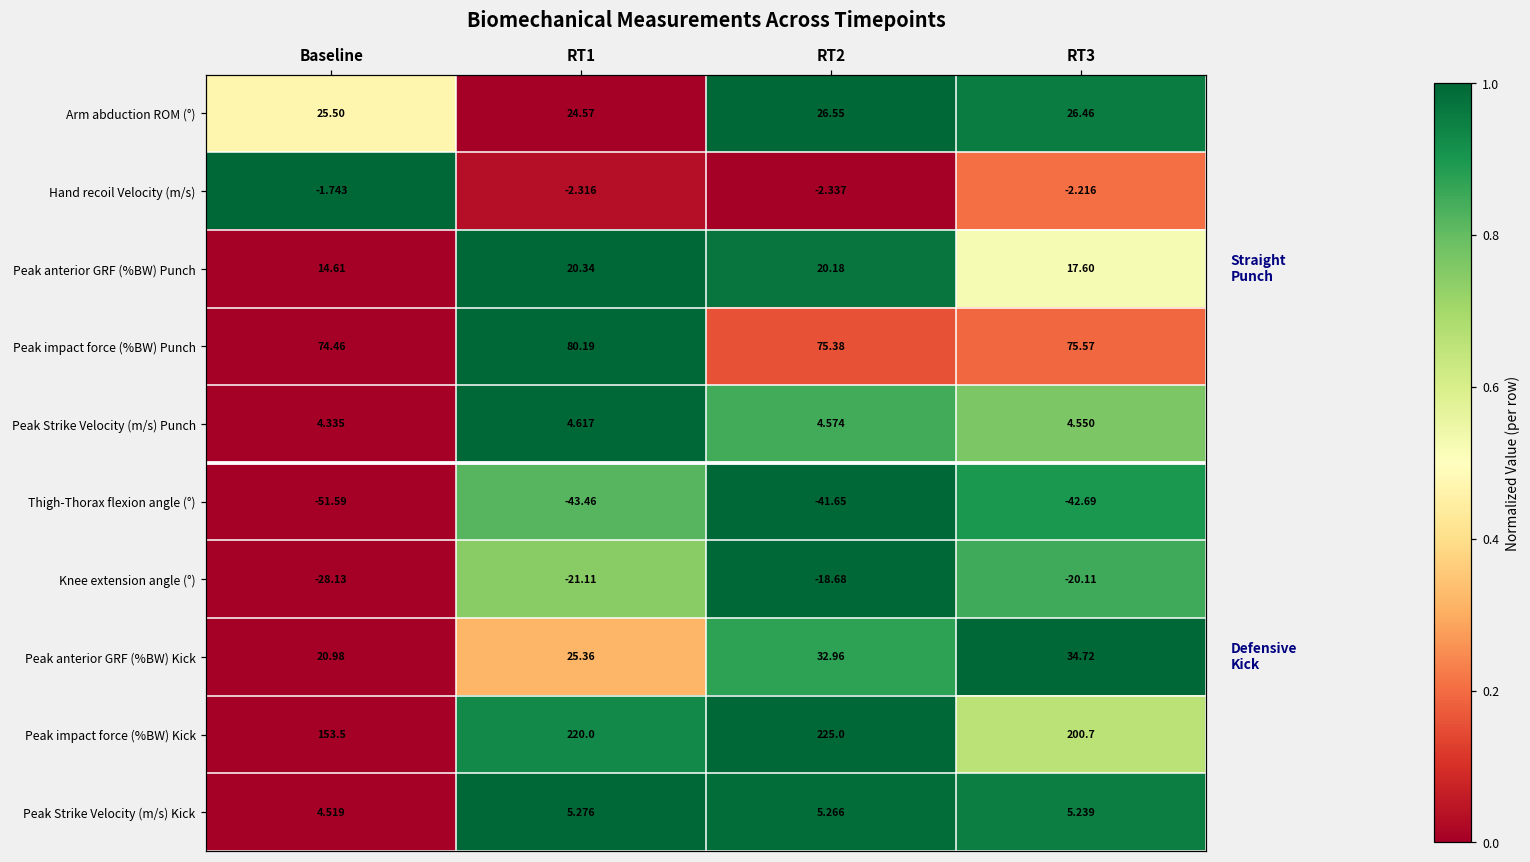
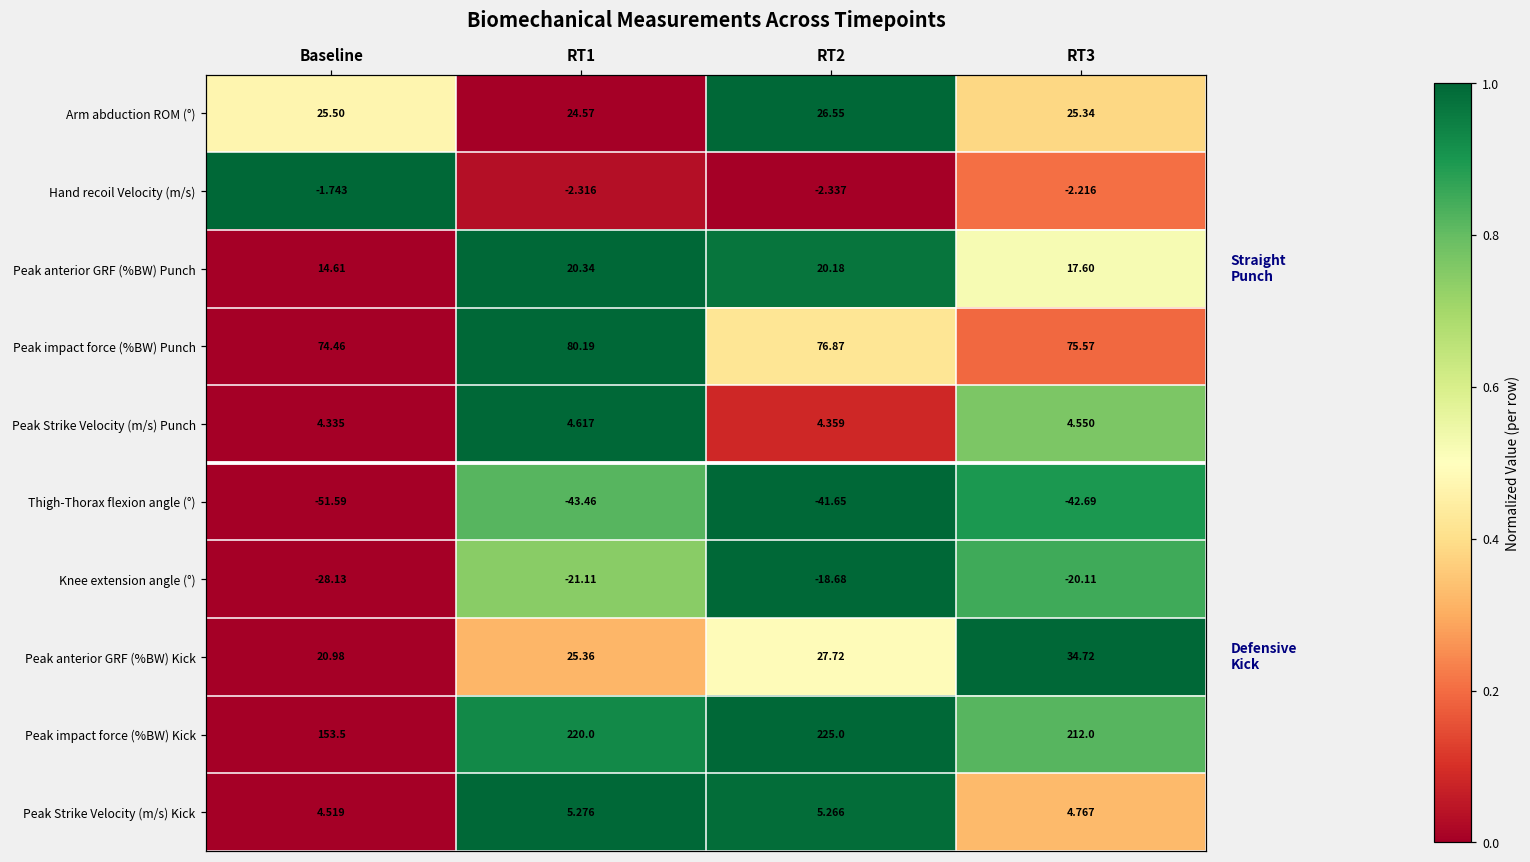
Arm abduction ROM (°), RT3: 26.46 -> 25.34
Peak impact force (%BW) Punch, RT2: 75.38 -> 76.87
Peak Strike Velocity (m/s) Punch, RT2: 4.574 -> 4.359
Peak anterior GRF (%BW) Kick, RT2: 32.96 -> 27.72
Peak impact force (%BW) Kick, RT3: 200.7 -> 212.0
Peak Strike Velocity (m/s) Kick, RT3: 5.239 -> 4.767
